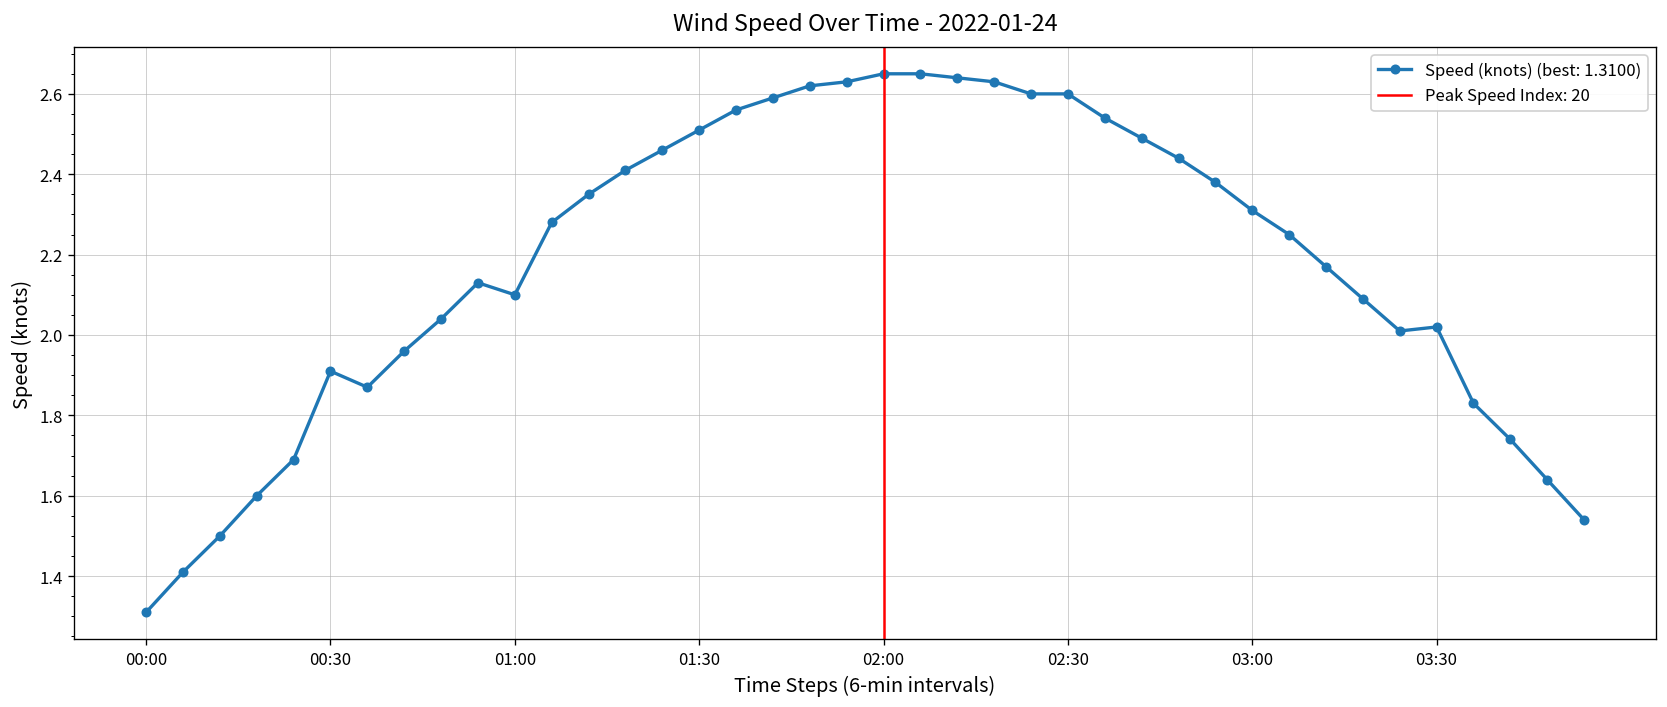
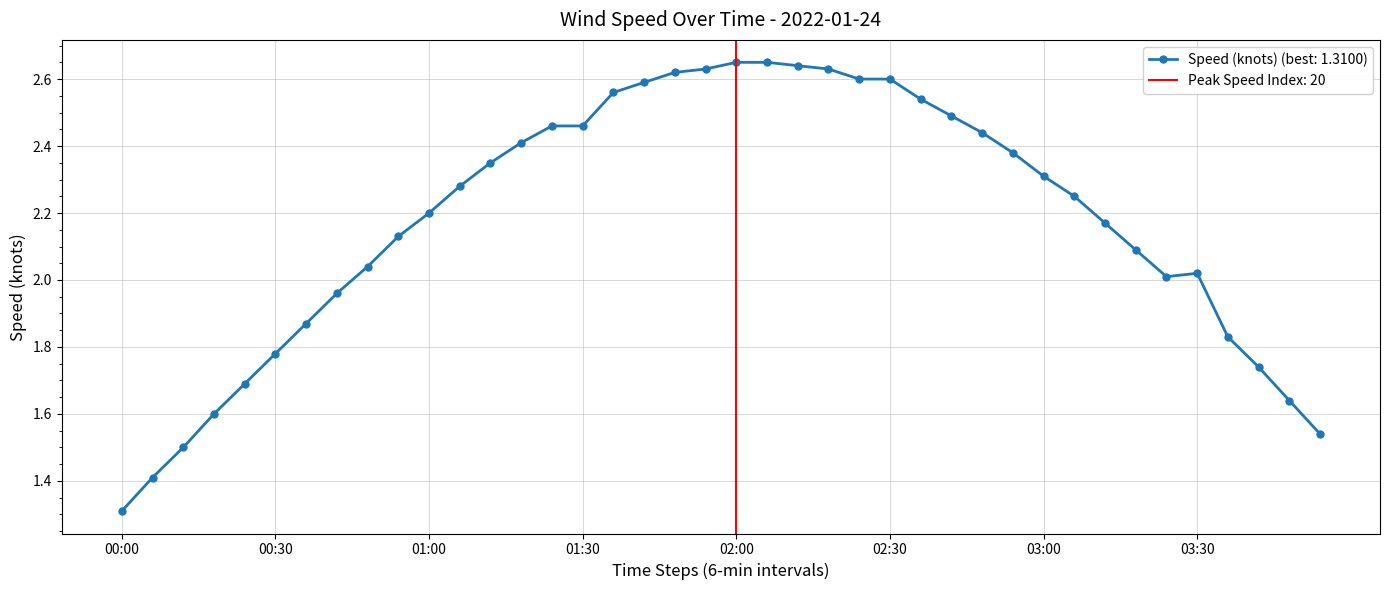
00:30: 1.91 -> 1.78
01:00: 2.1 -> 2.2
01:30: 2.51 -> 2.46
